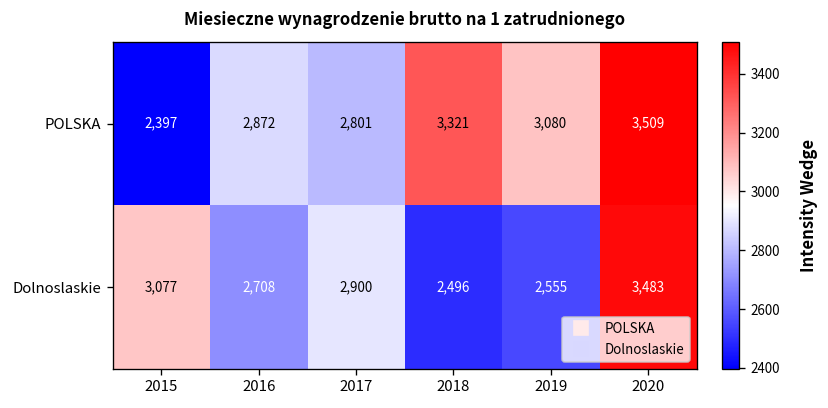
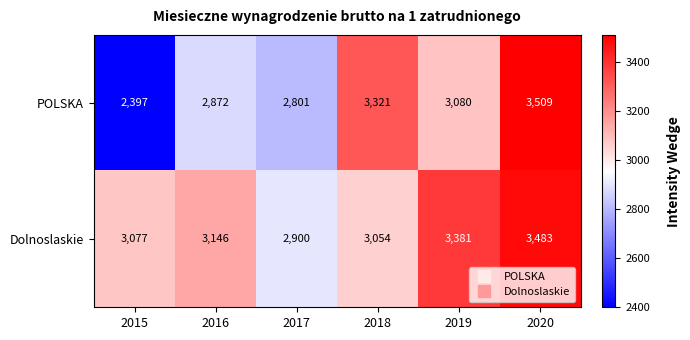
Dolnoslaskie, 2016: 2,708 -> 3,146
Dolnoslaskie, 2018: 2,496 -> 3,054
Dolnoslaskie, 2019: 2,555 -> 3,381
